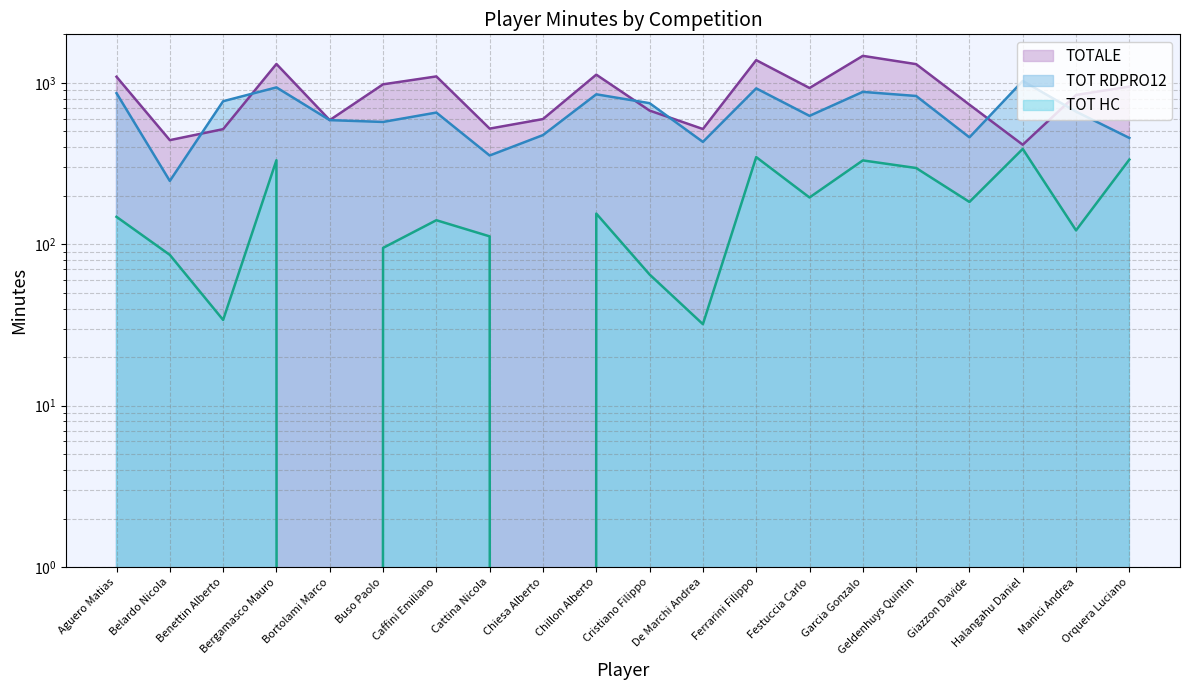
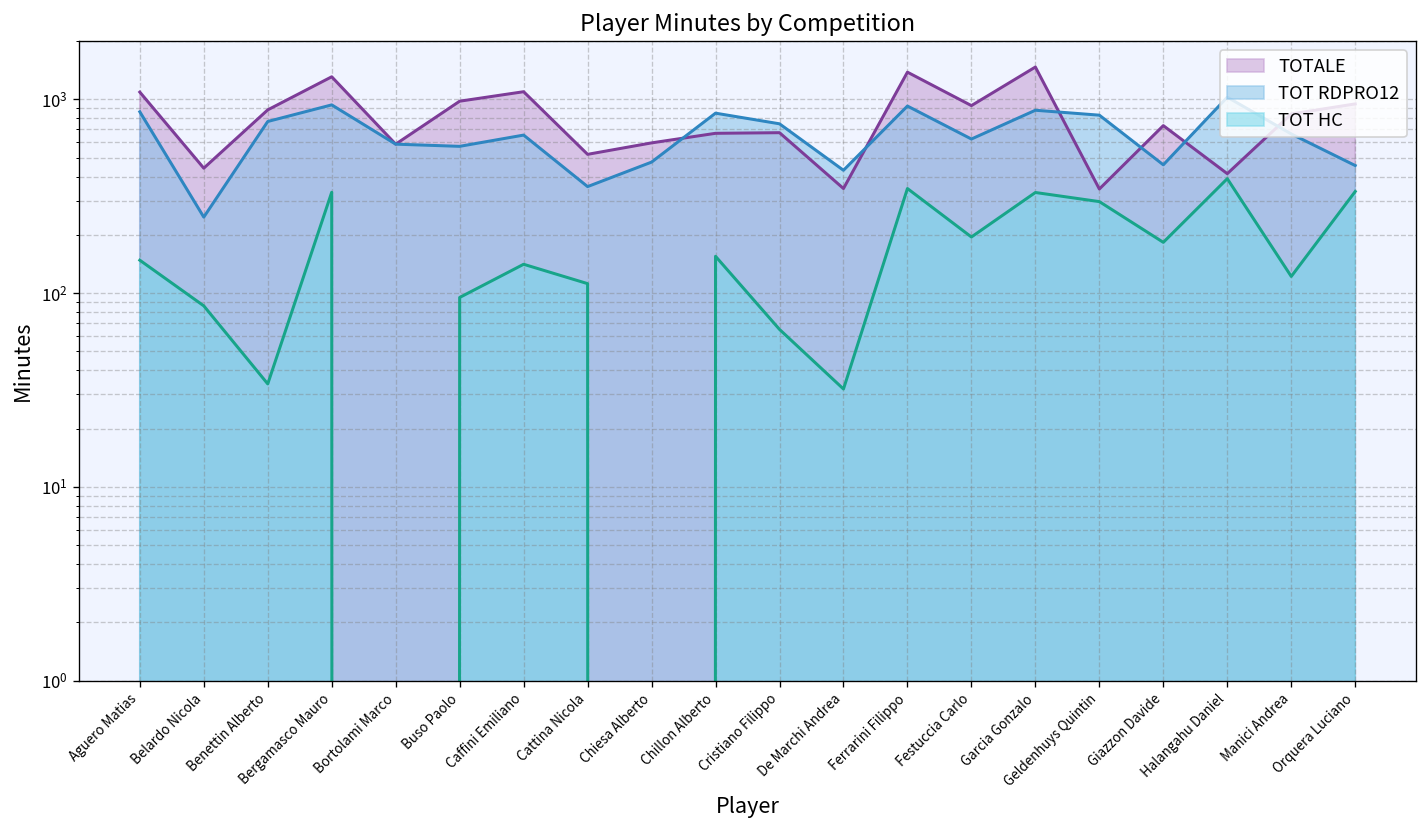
TOTALE, Benettin Alberto: 520 -> 900
TOTALE, Chillon Alberto: 1100 -> 670
TOTALE, De Marchi Andrea: 520 -> 350
TOTALE, Geldenhuys Quintin: 1300 -> 350
